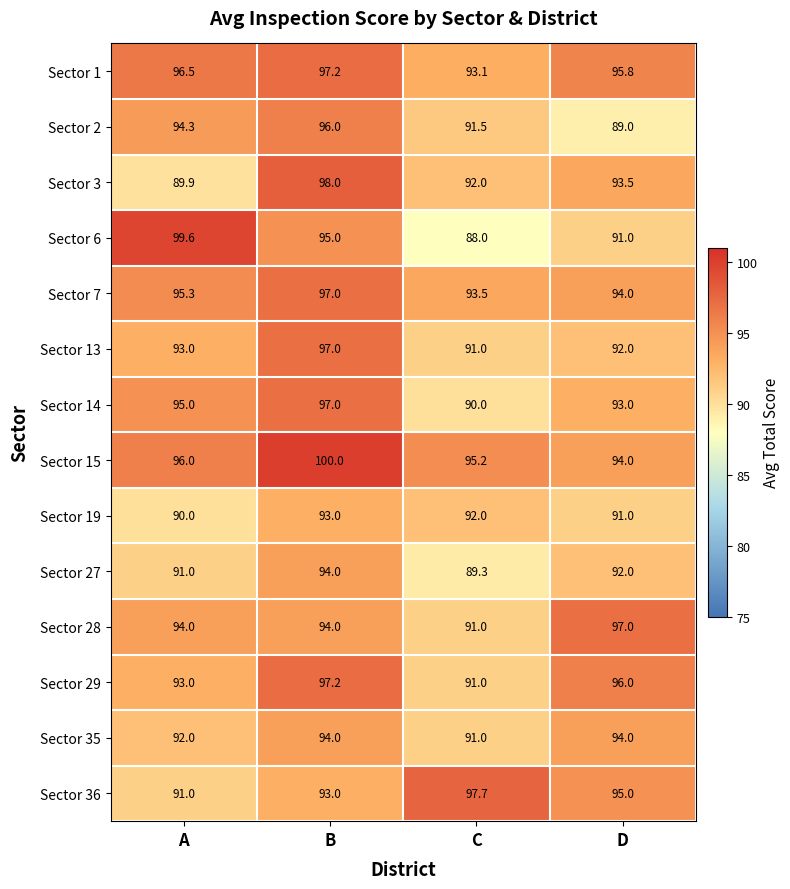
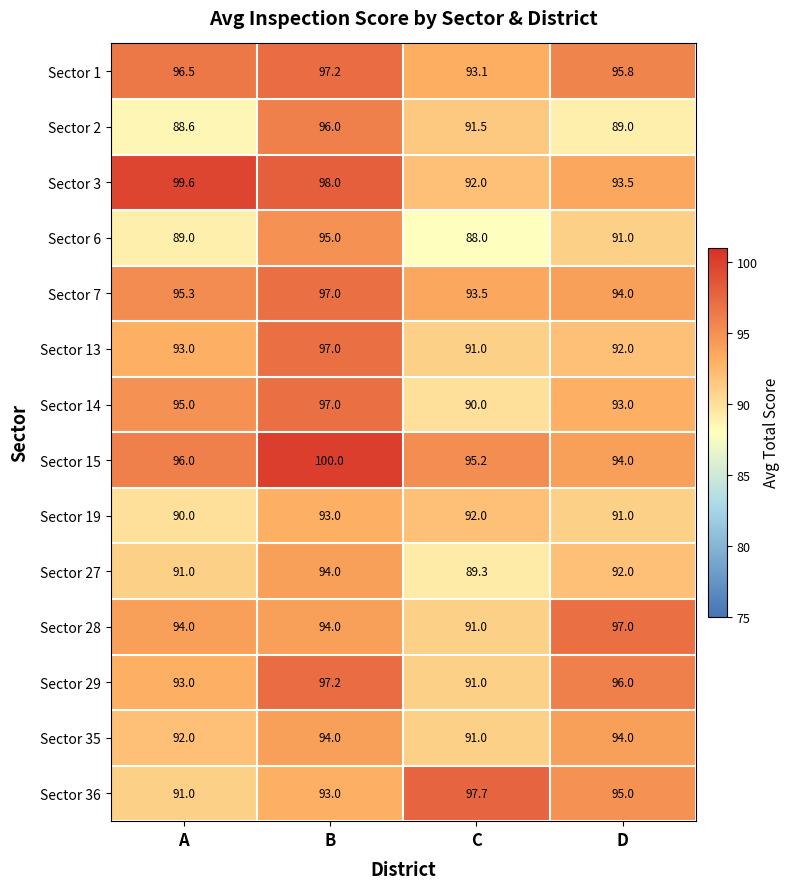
Sector 2, A: 94.3 -> 88.6
Sector 3, A: 89.9 -> 99.6
Sector 6, A: 99.6 -> 89.0
